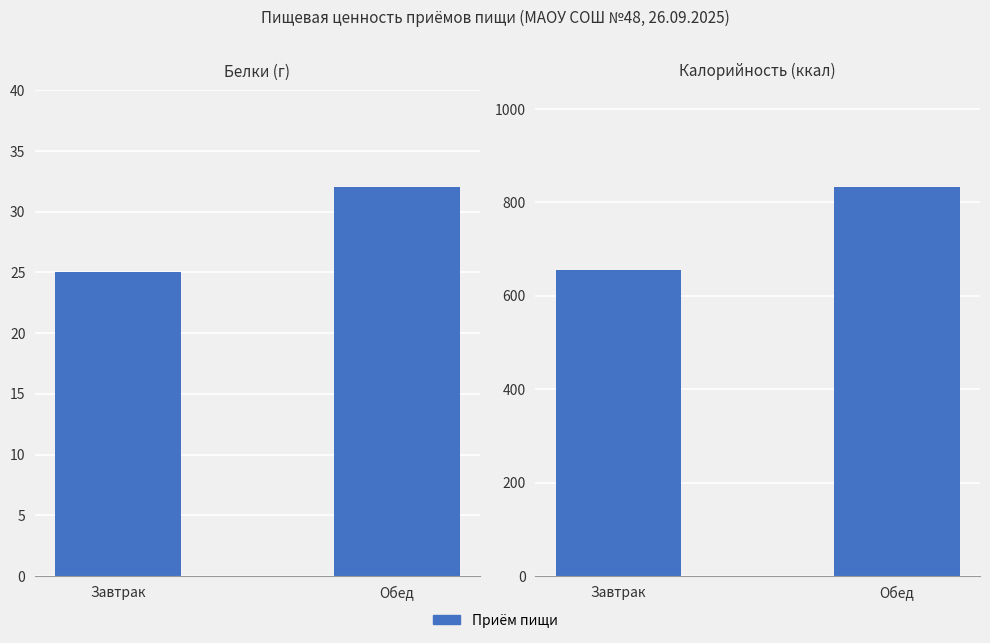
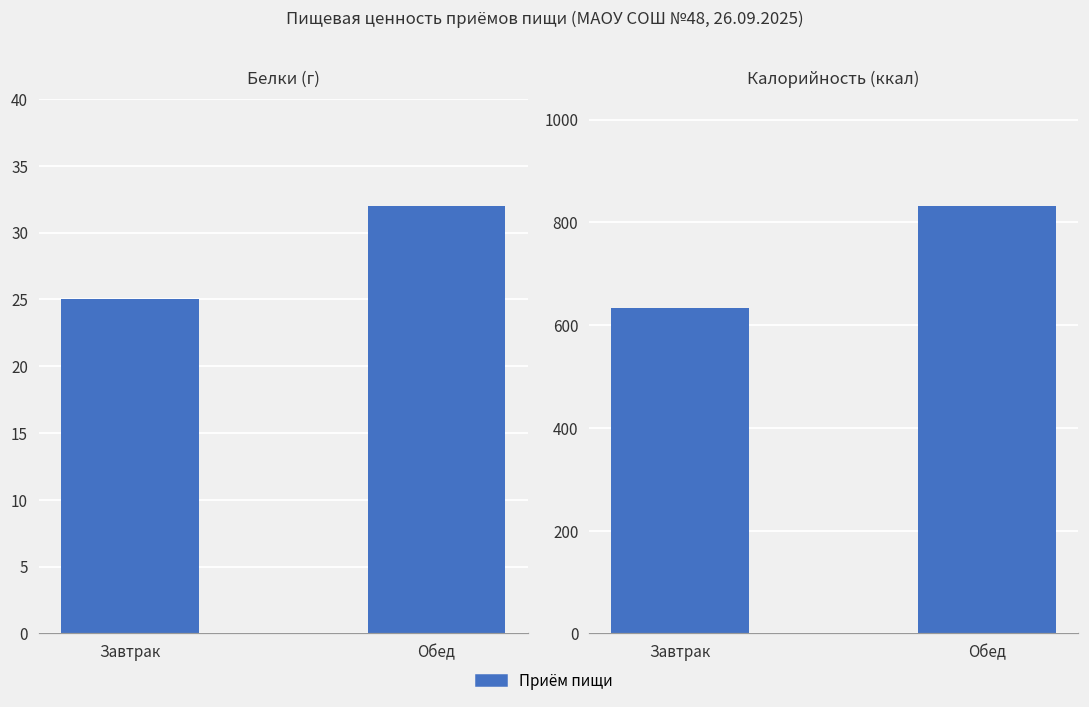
Калорийность (ккал), Завтрак: 660 -> 630
